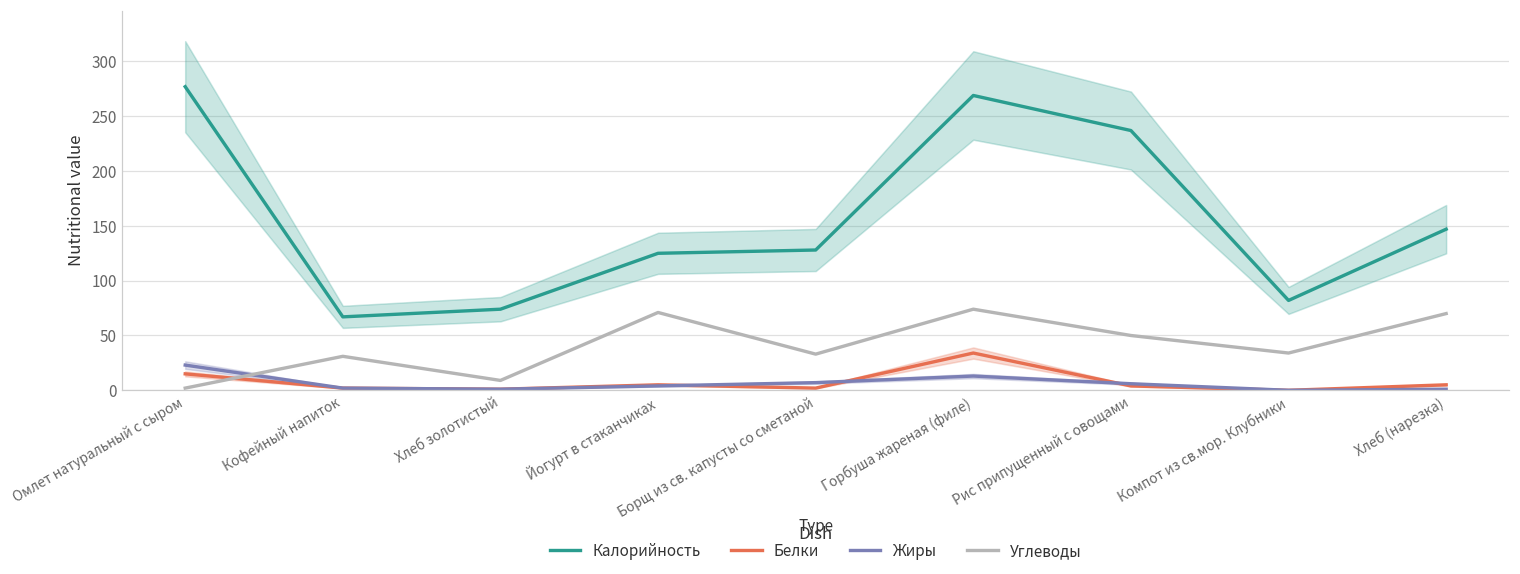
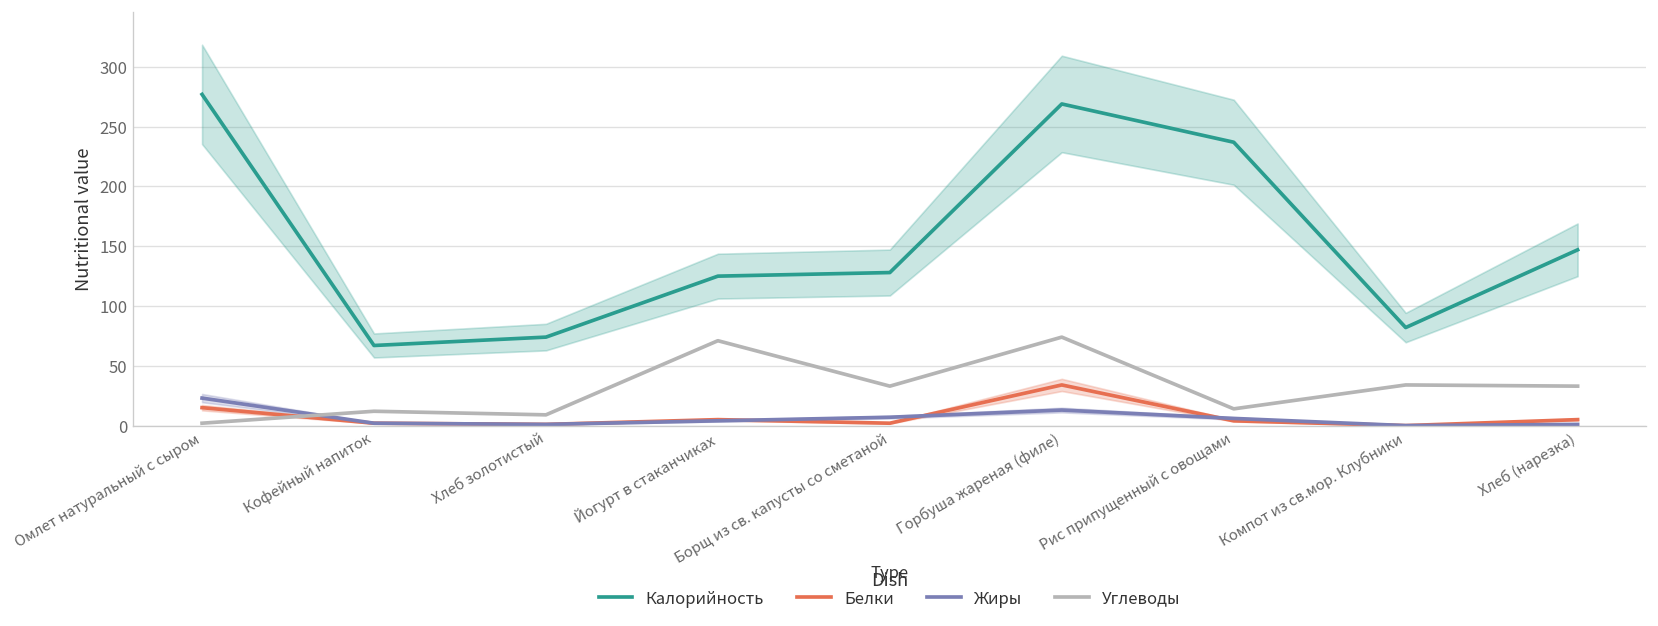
Углеводы, Кофейный напиток: 30 -> 10
Углеводы, Рис припущенный с овощами: 50 -> 10
Углеводы, Хлеб (нарезка): 70 -> 30
